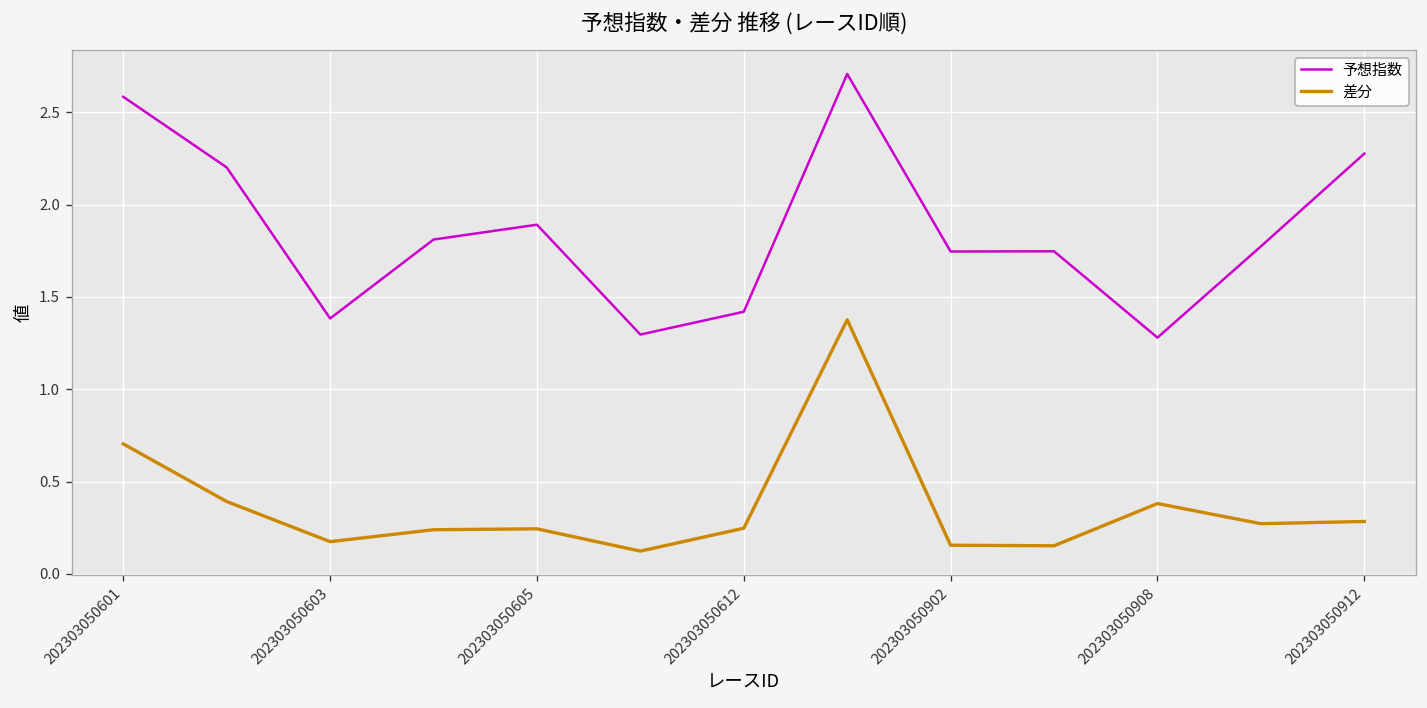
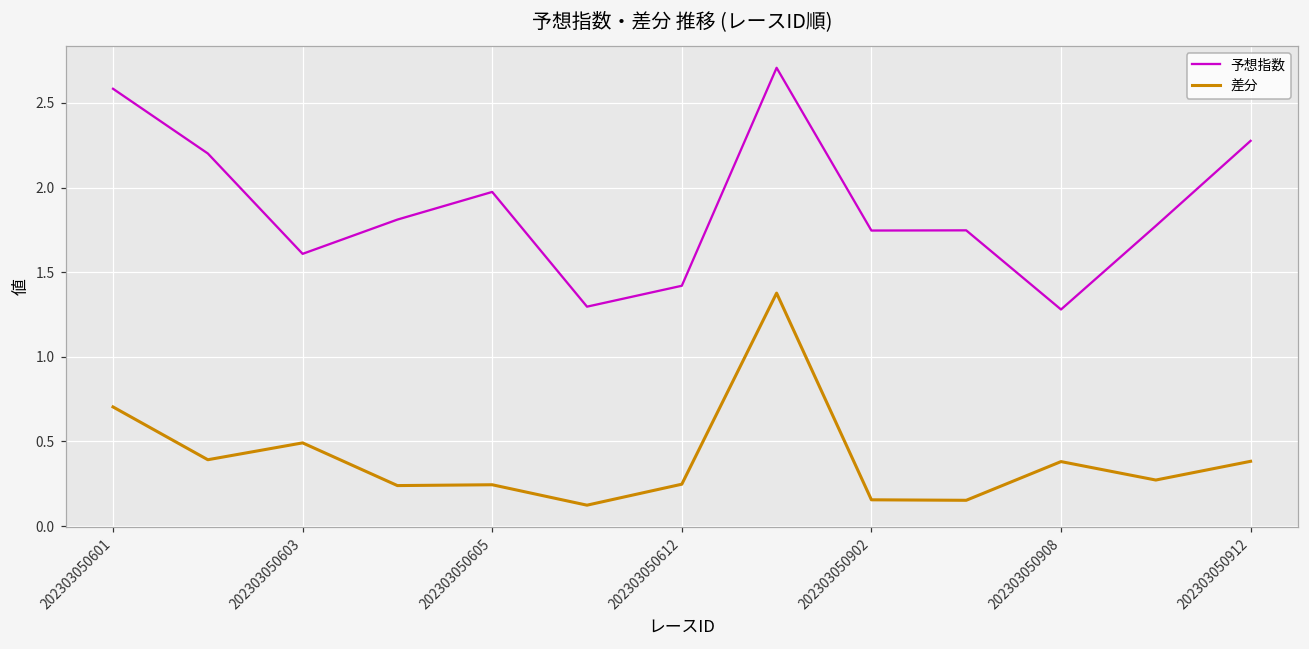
予想指数, 202303050603: 1.38 -> 1.61
差分, 202303050603: 0.17 -> 0.49
予想指数, 202303050605: 1.89 -> 1.97
差分, 202303050912: 0.28 -> 0.38
